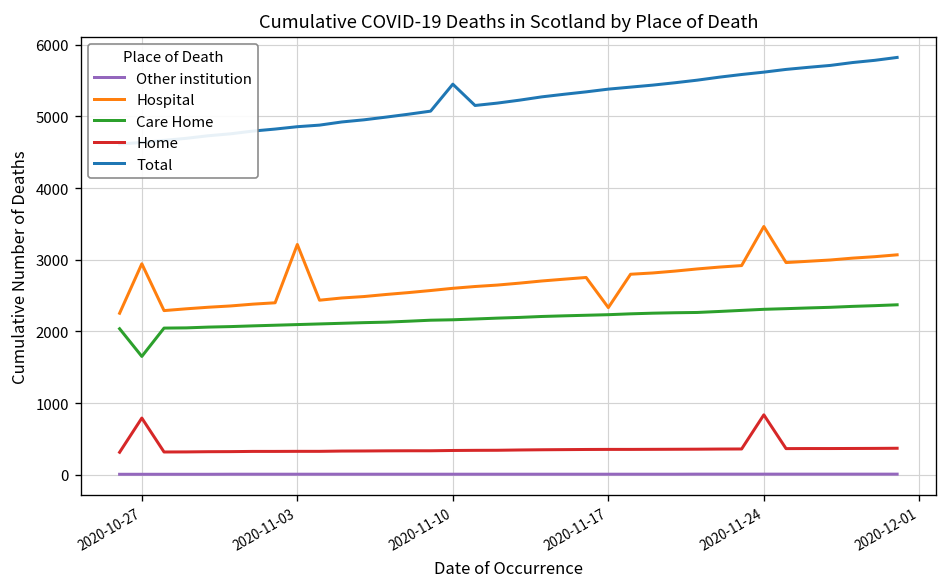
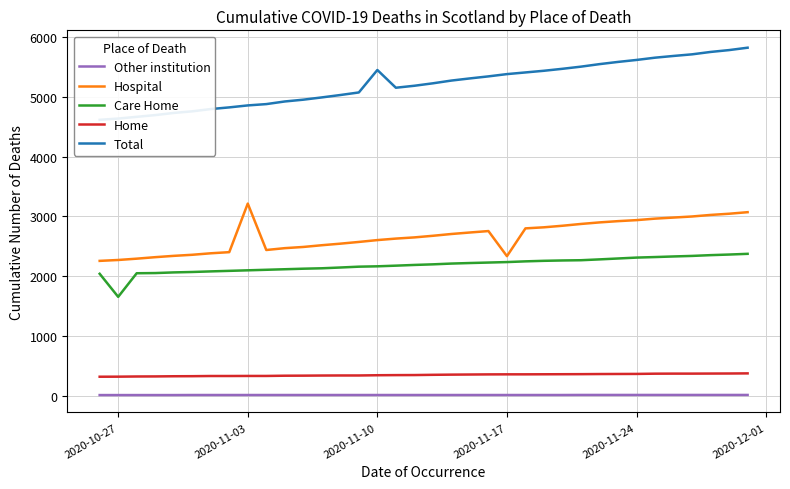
Hospital, 2020-10-27: 2900 -> 2300
Home, 2020-10-27: 800 -> 300
Hospital, 2020-11-24: 3500 -> 2900
Home, 2020-11-24: 800 -> 400
